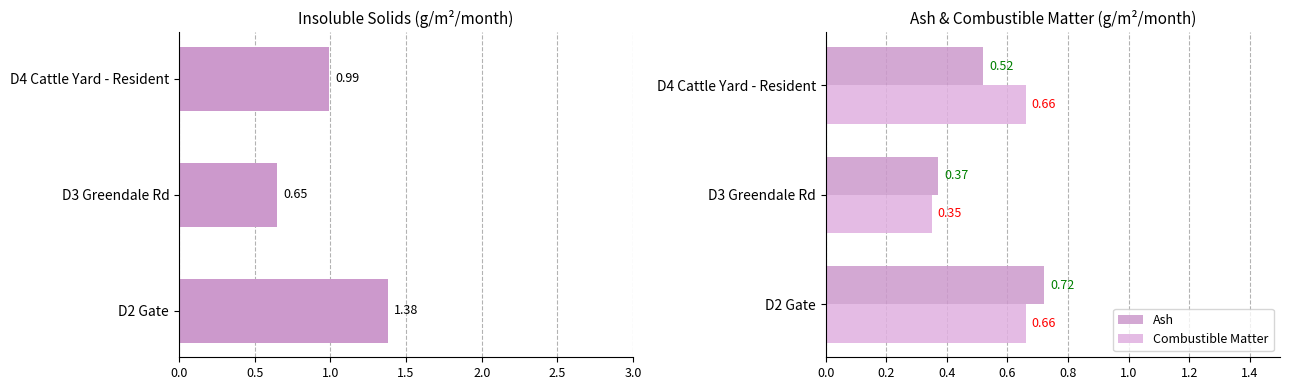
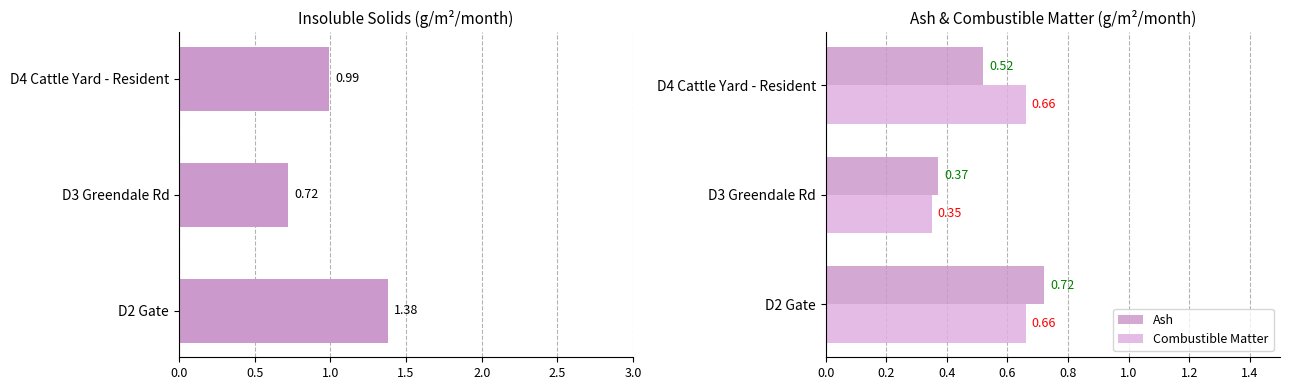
Insoluble Solids (g/m²/month), D3 Greendale Rd: 0.65 -> 0.72
